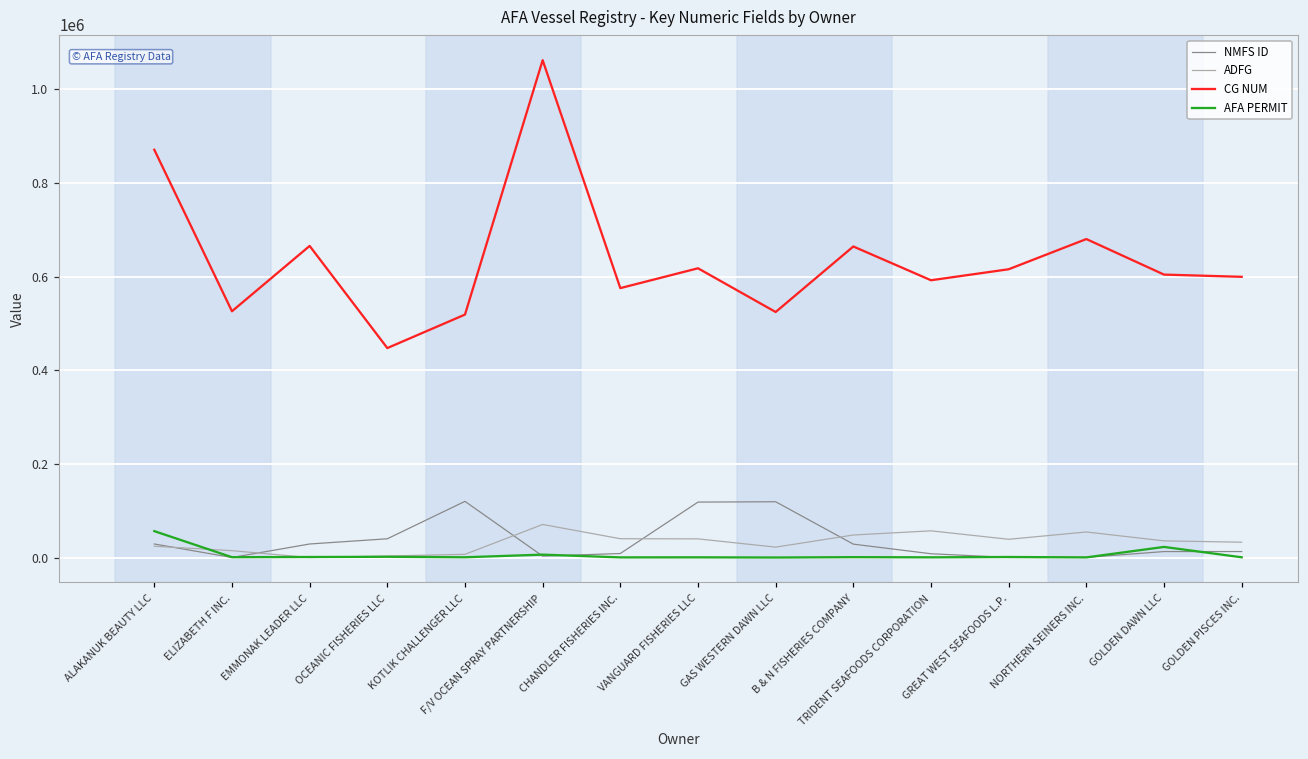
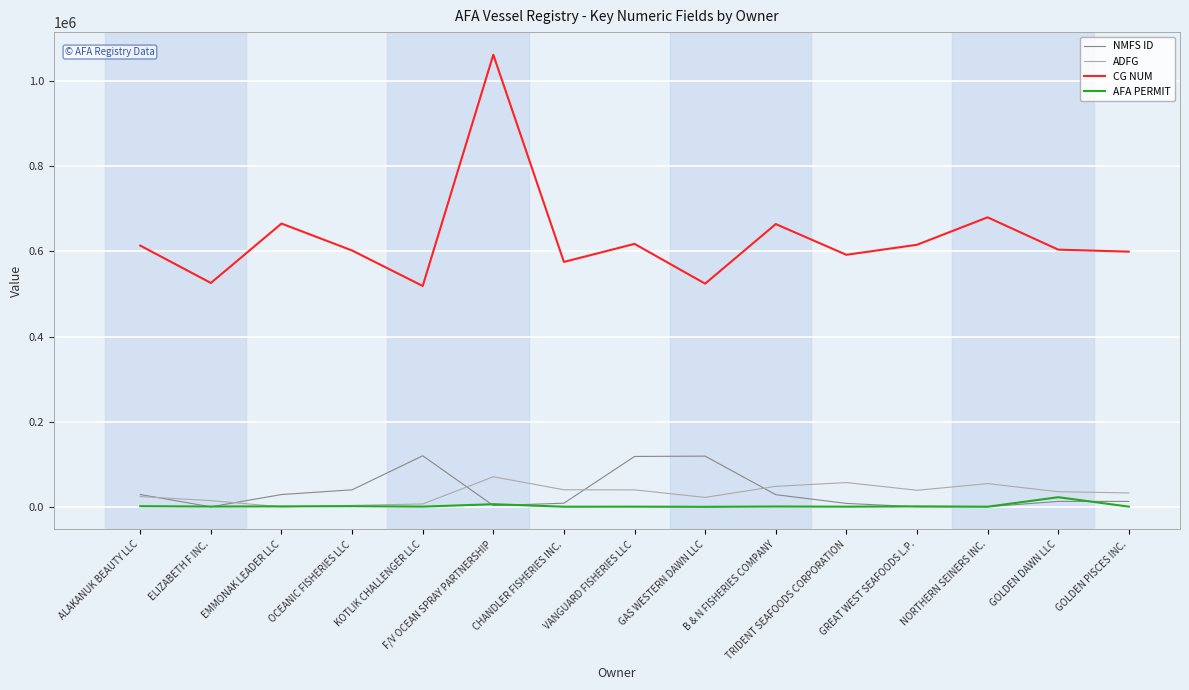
CG NUM, ALAKANUK BEAUTY LLC: 870000 -> 610000
AFA PERMIT, ALAKANUK BEAUTY LLC: 60000 -> 0
CG NUM, OCEANIC FISHERIES LLC: 450000 -> 600000
